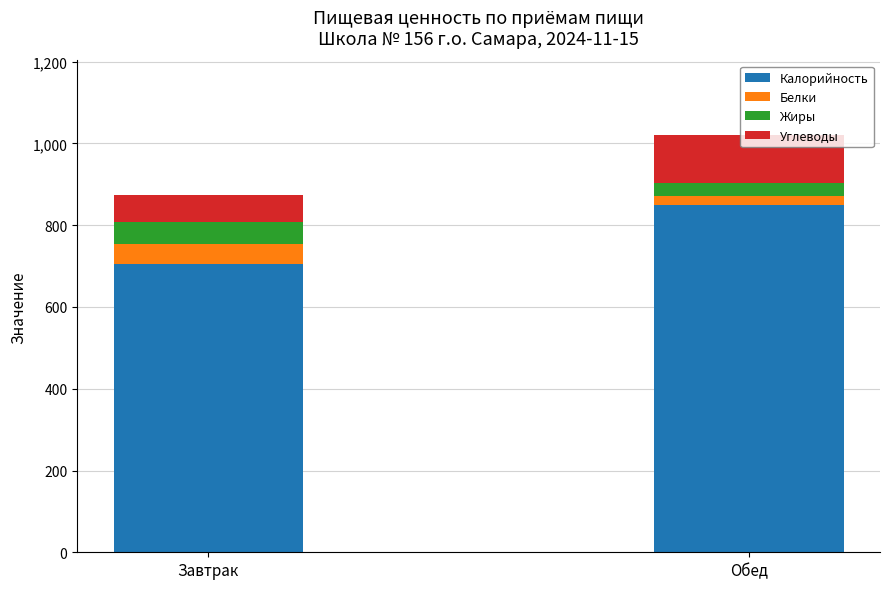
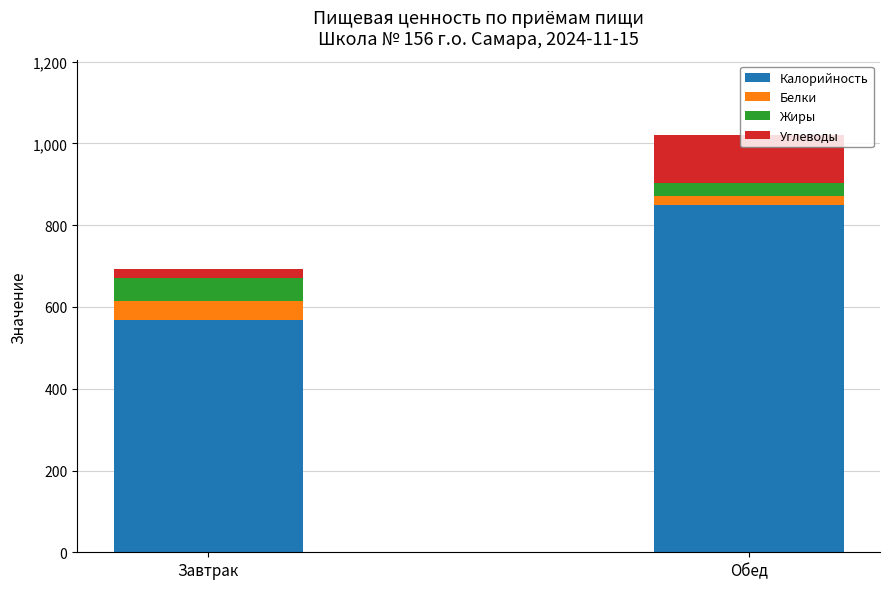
Калорийность, Завтрак: 710 -> 570
Углеводы, Завтрак: 70 -> 20
